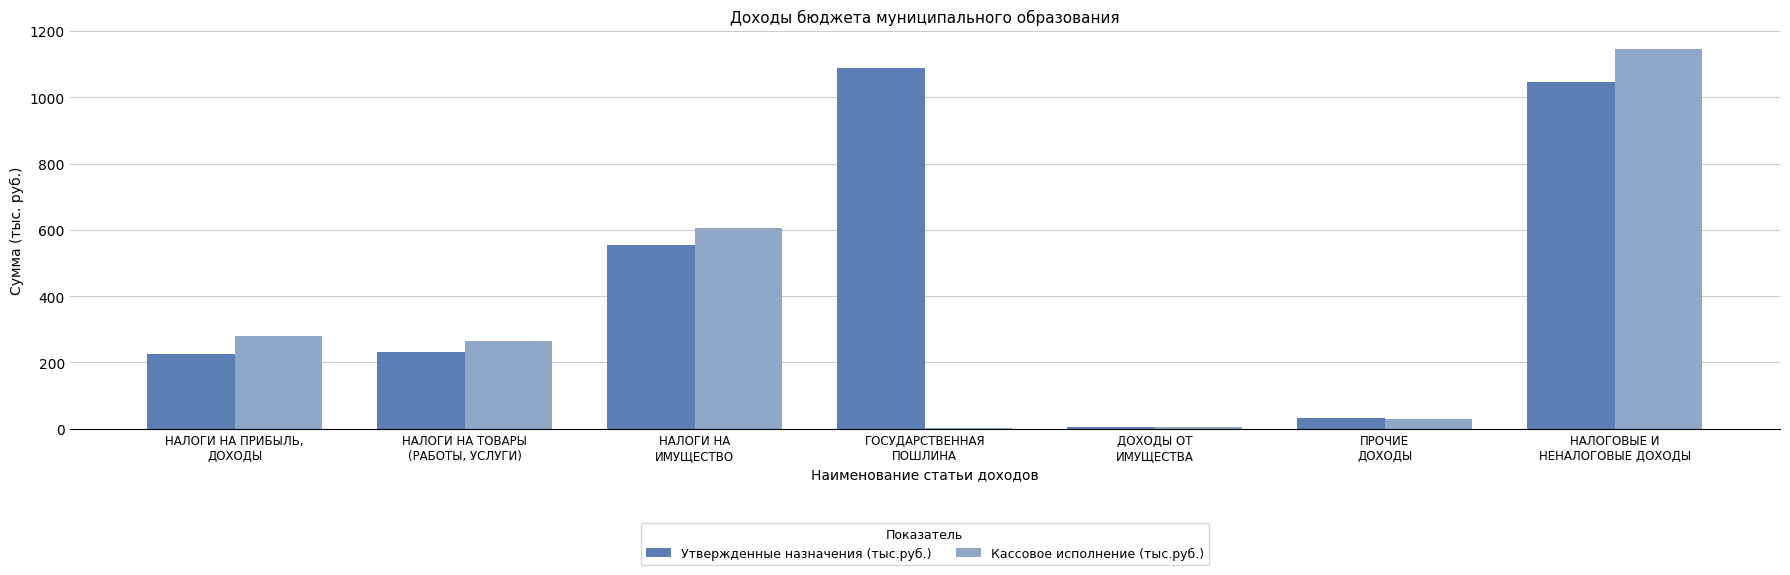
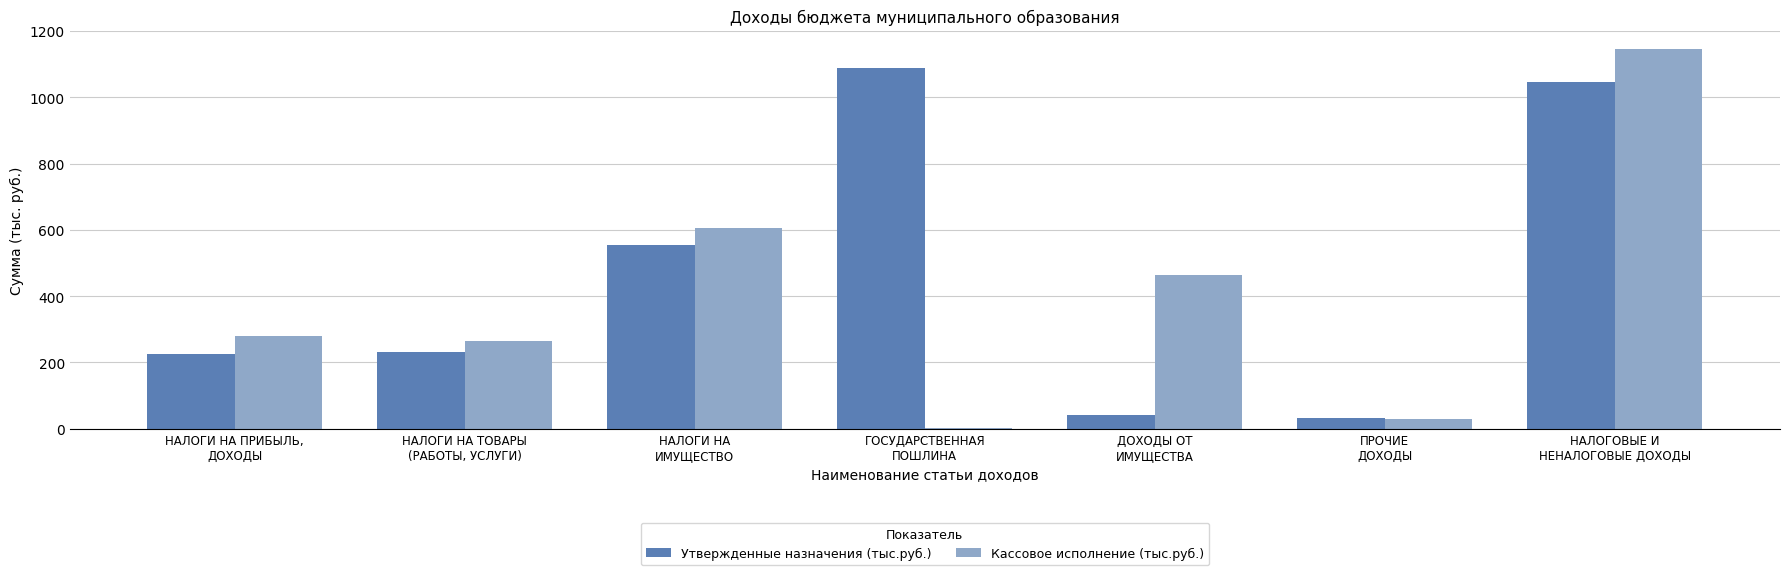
Утвержденные назначения (тыс.руб.), ДОХОДЫ ОТ ИМУЩЕСТВА: 10 -> 40
Кассовое исполнение (тыс.руб.), ДОХОДЫ ОТ ИМУЩЕСТВА: 10 -> 460
